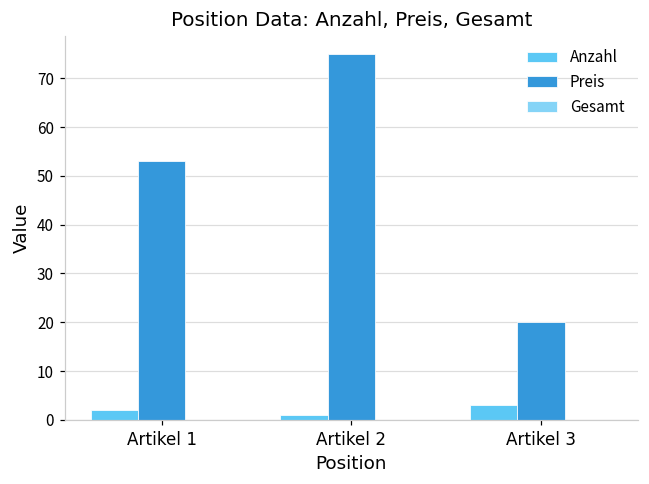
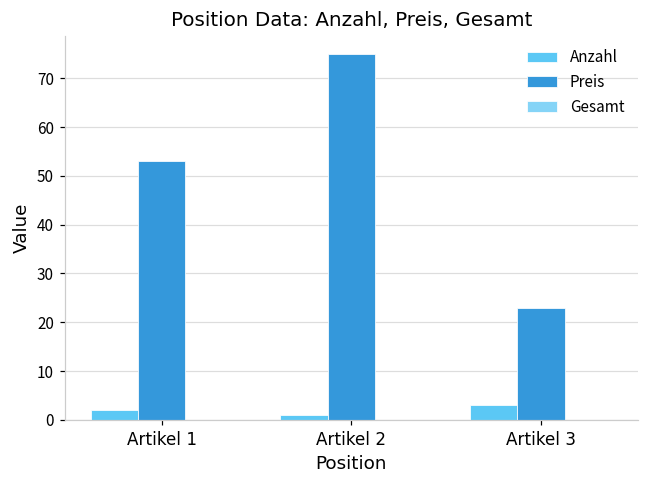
Preis, Artikel 3: 20 -> 23
